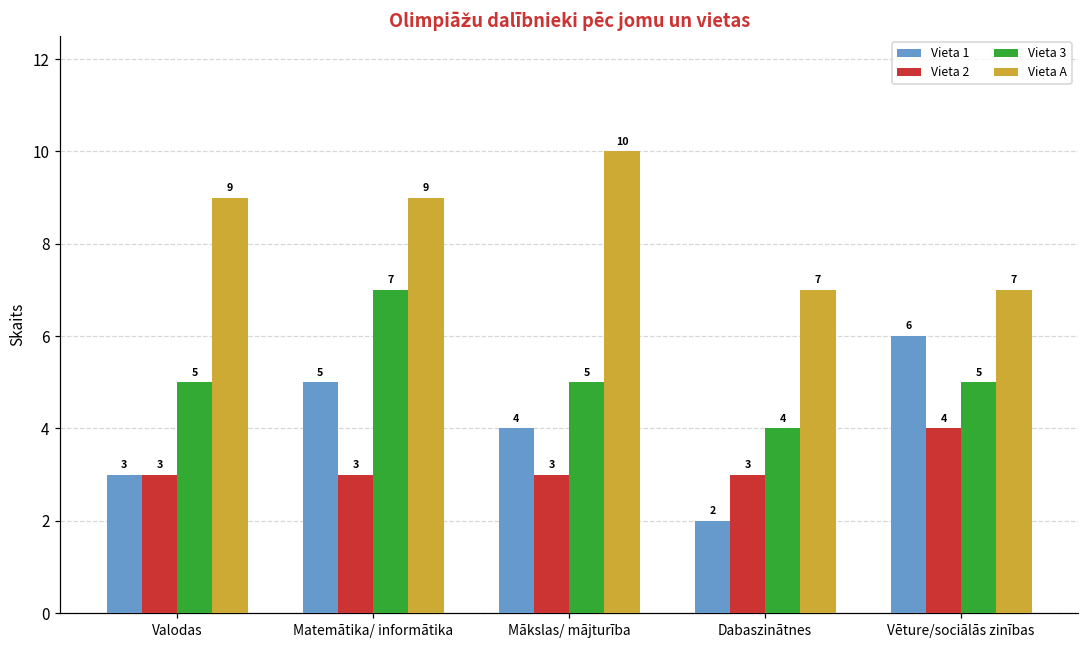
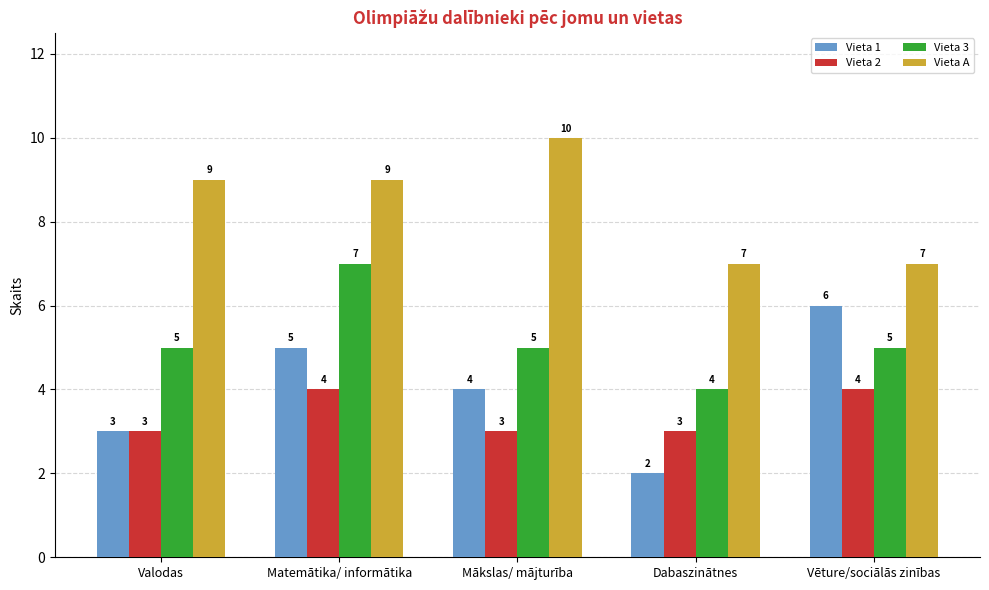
Vieta 2, Matemātika/ informātika: 3 -> 4
